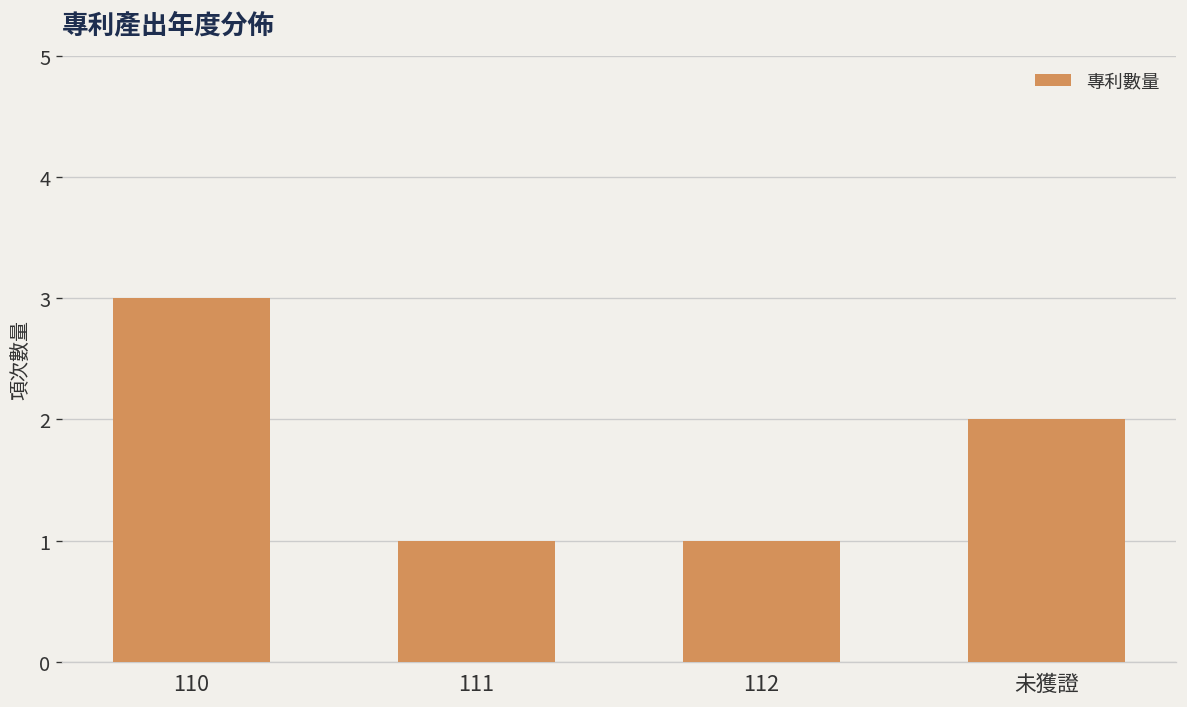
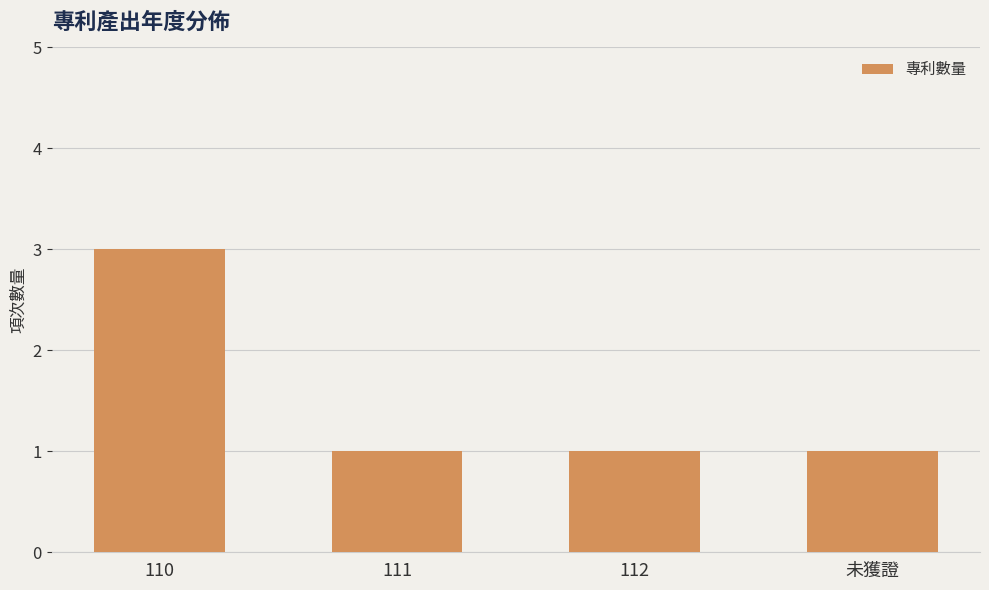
未獲證: 2 -> 1
